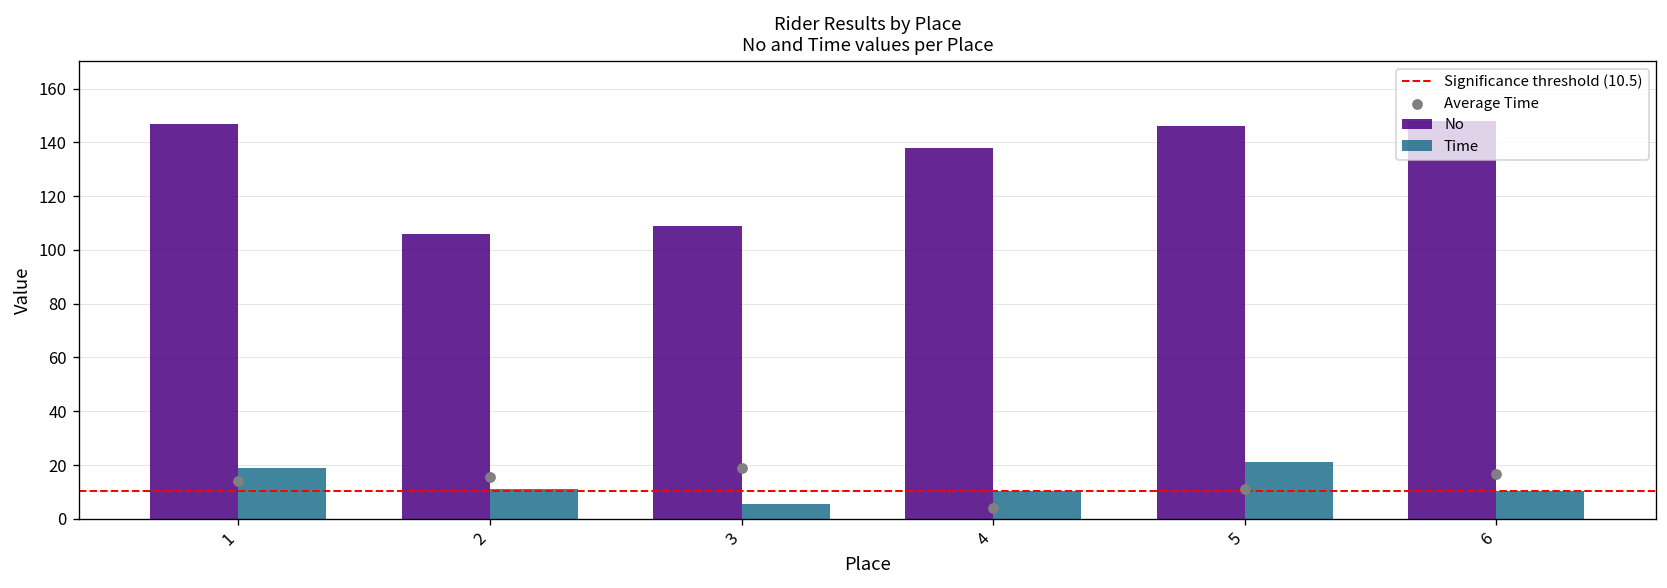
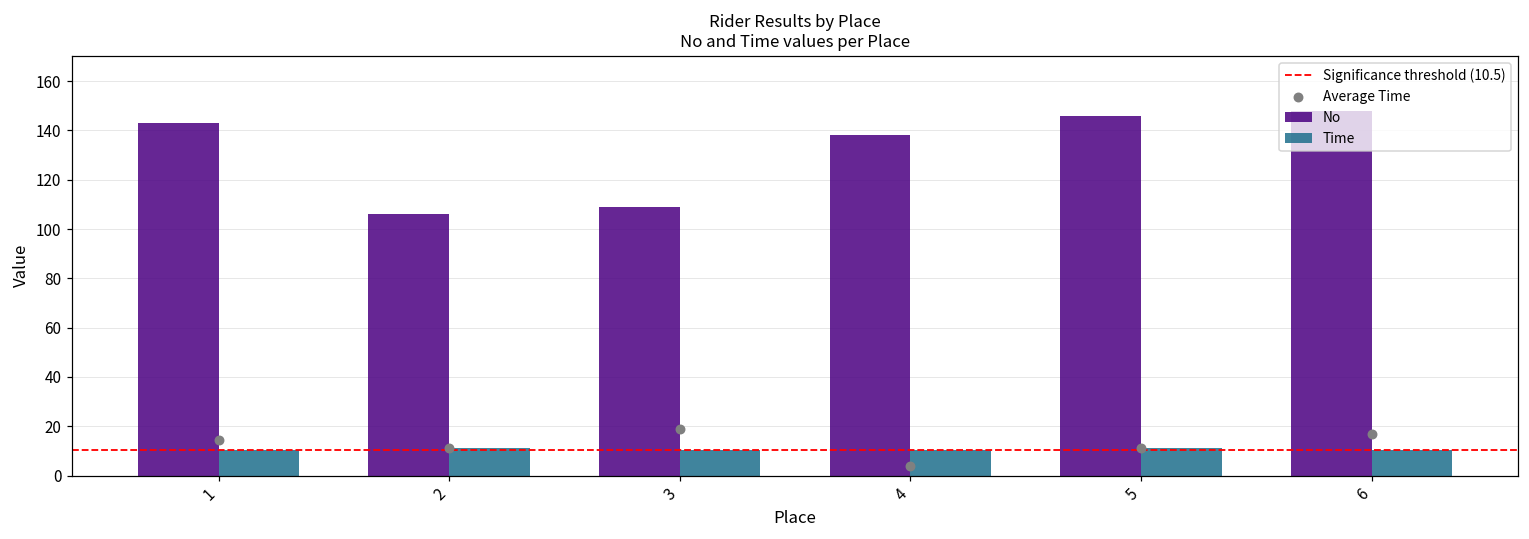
No, 1: 147 -> 143
Time, 1: 19 -> 11
Average Time, 2: 16 -> 11
Time, 3: 6 -> 11
Time, 5: 21 -> 11
